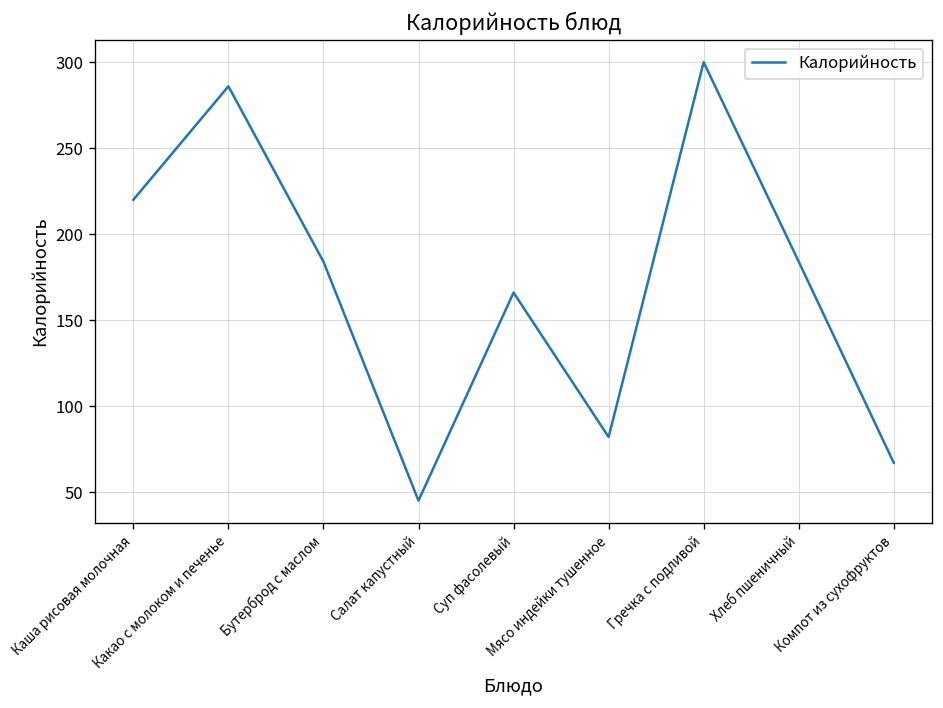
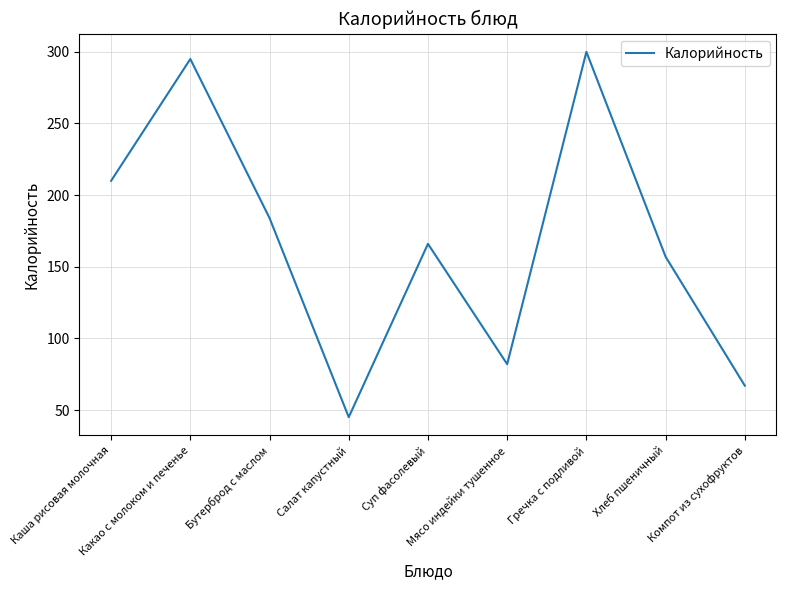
Каша рисовая молочная: 220 -> 210
Какао с молоком и печенье: 286 -> 295
Хлеб пшеничный: 184 -> 157
